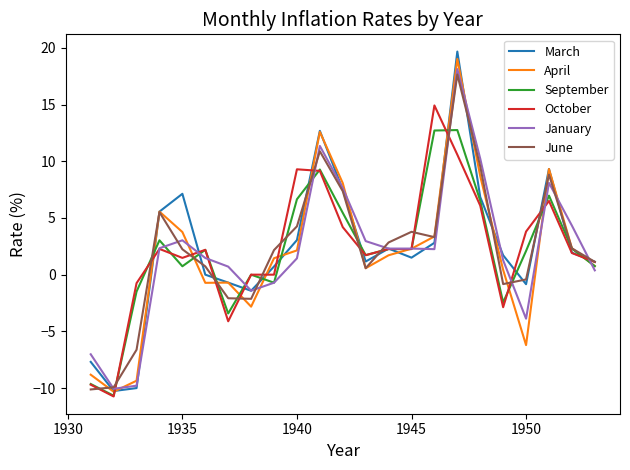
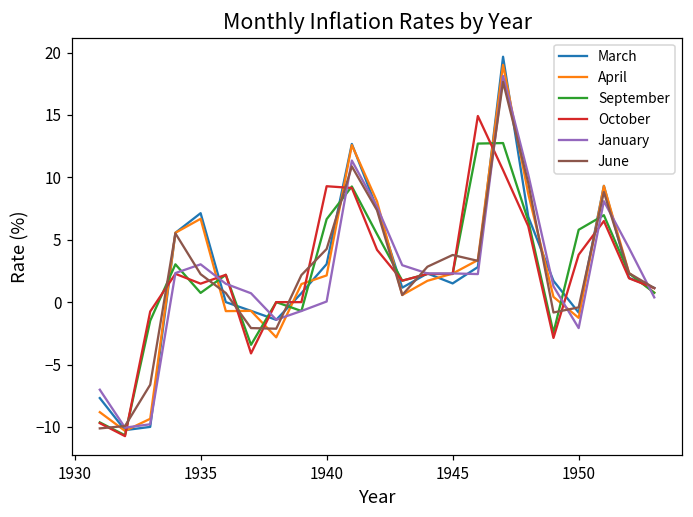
April, 1935: 3.8 -> 6.7
January, 1940: 1.4 -> 0.1
April, 1950: -6.2 -> -1.3
September, 1950: 2.1 -> 5.8
January, 1950: -3.9 -> -2.1
